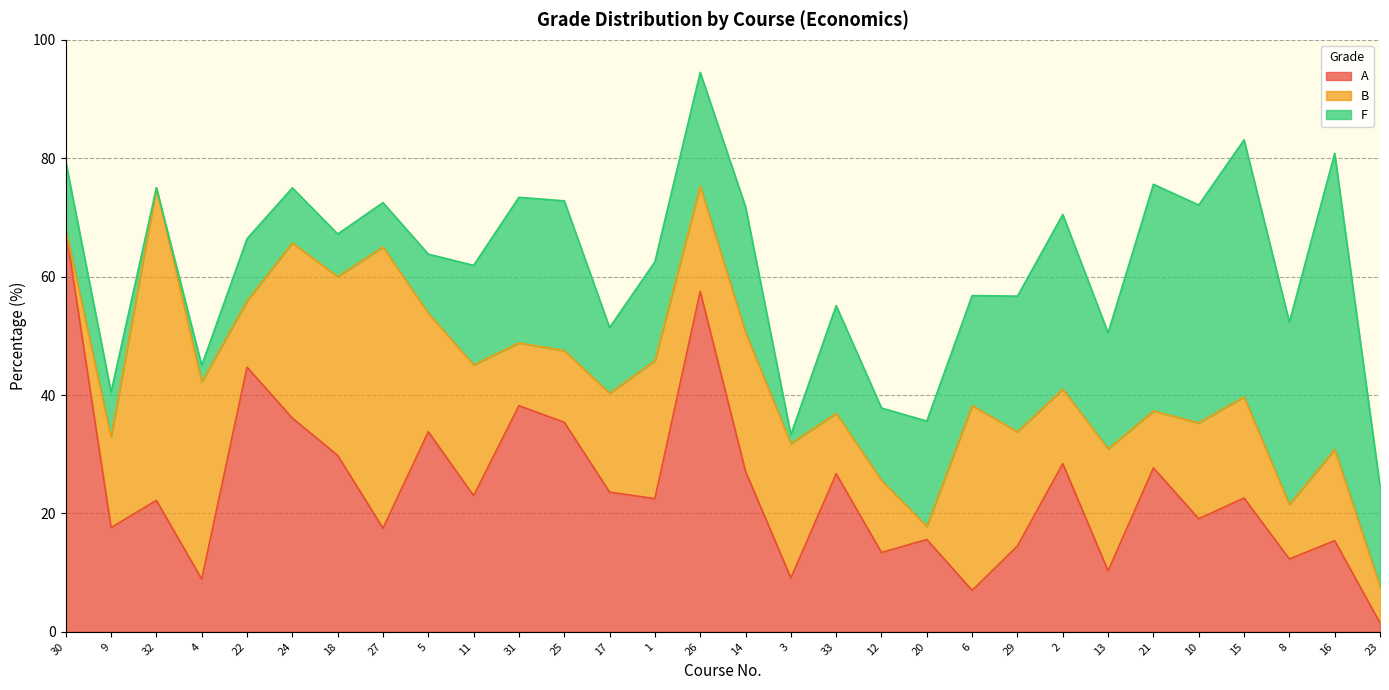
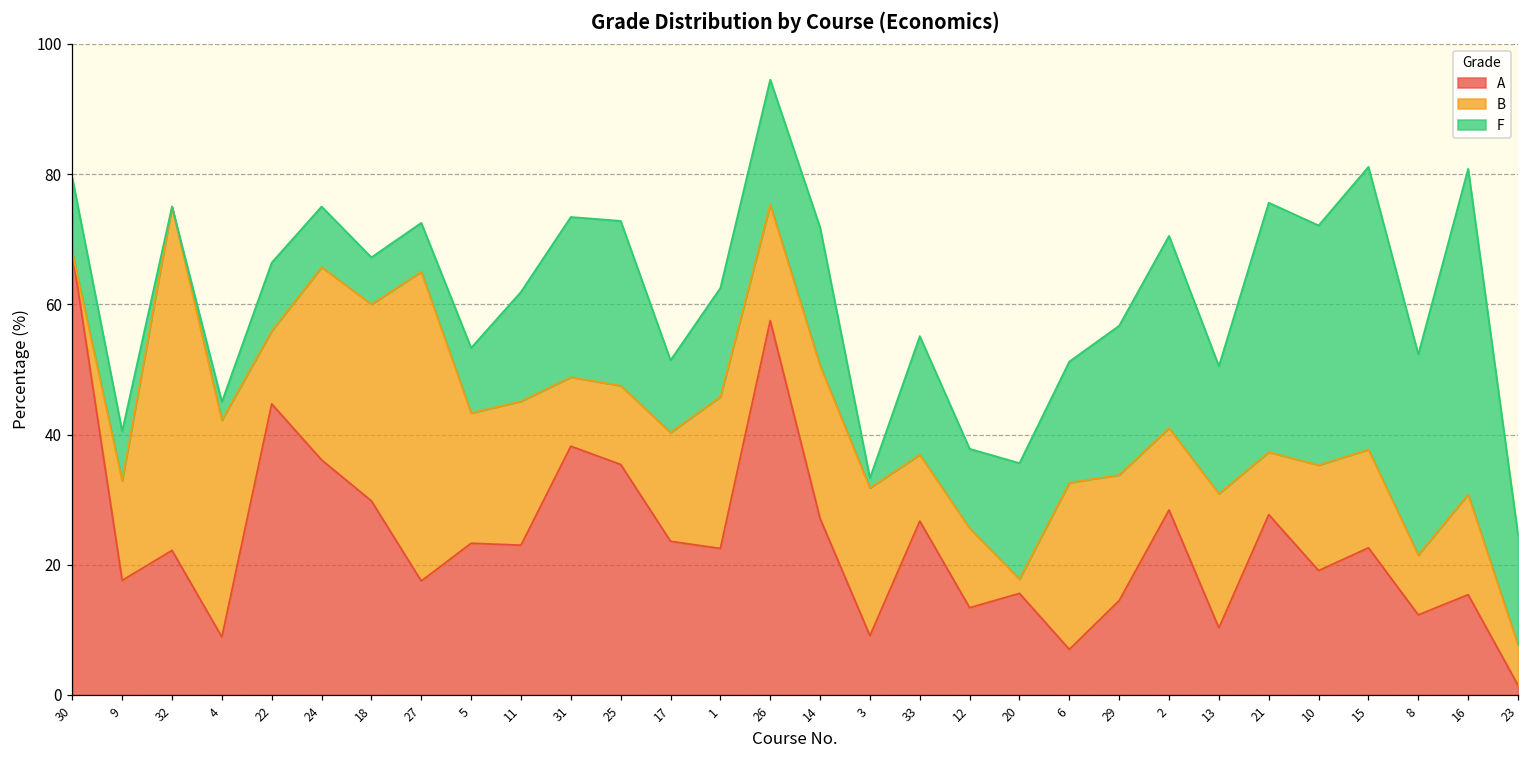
A, 5: 34 -> 23
B, 6: 31 -> 26
B, 15: 17 -> 15
